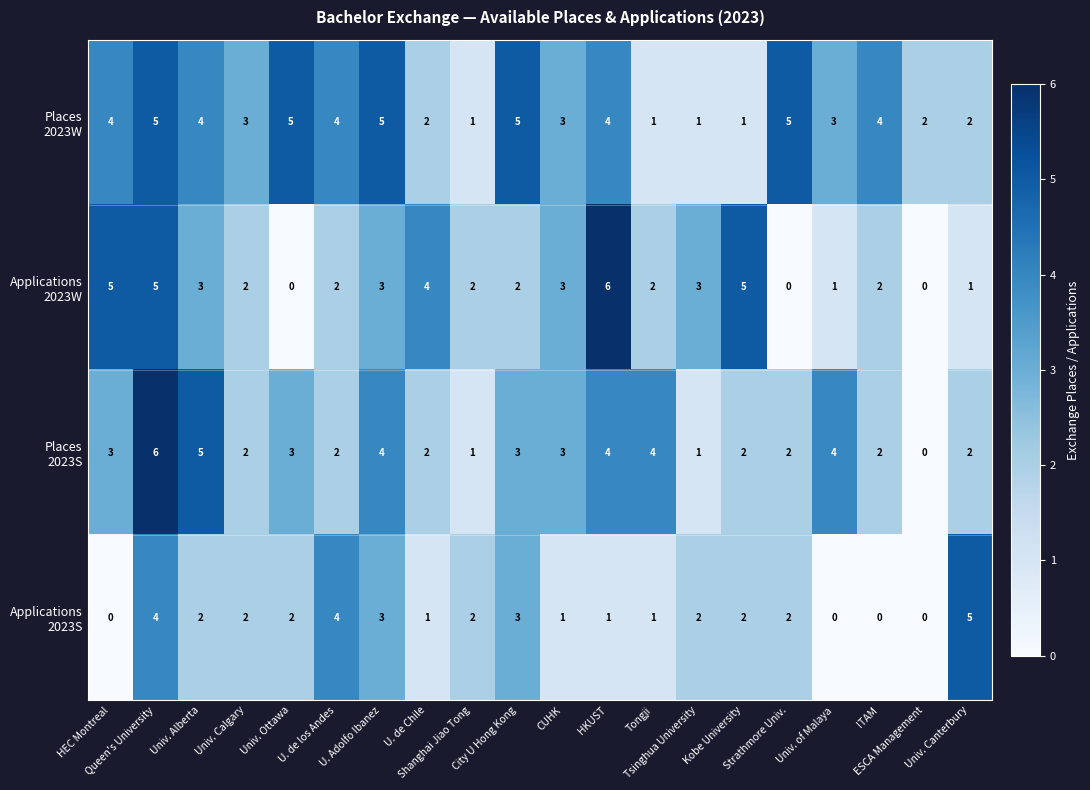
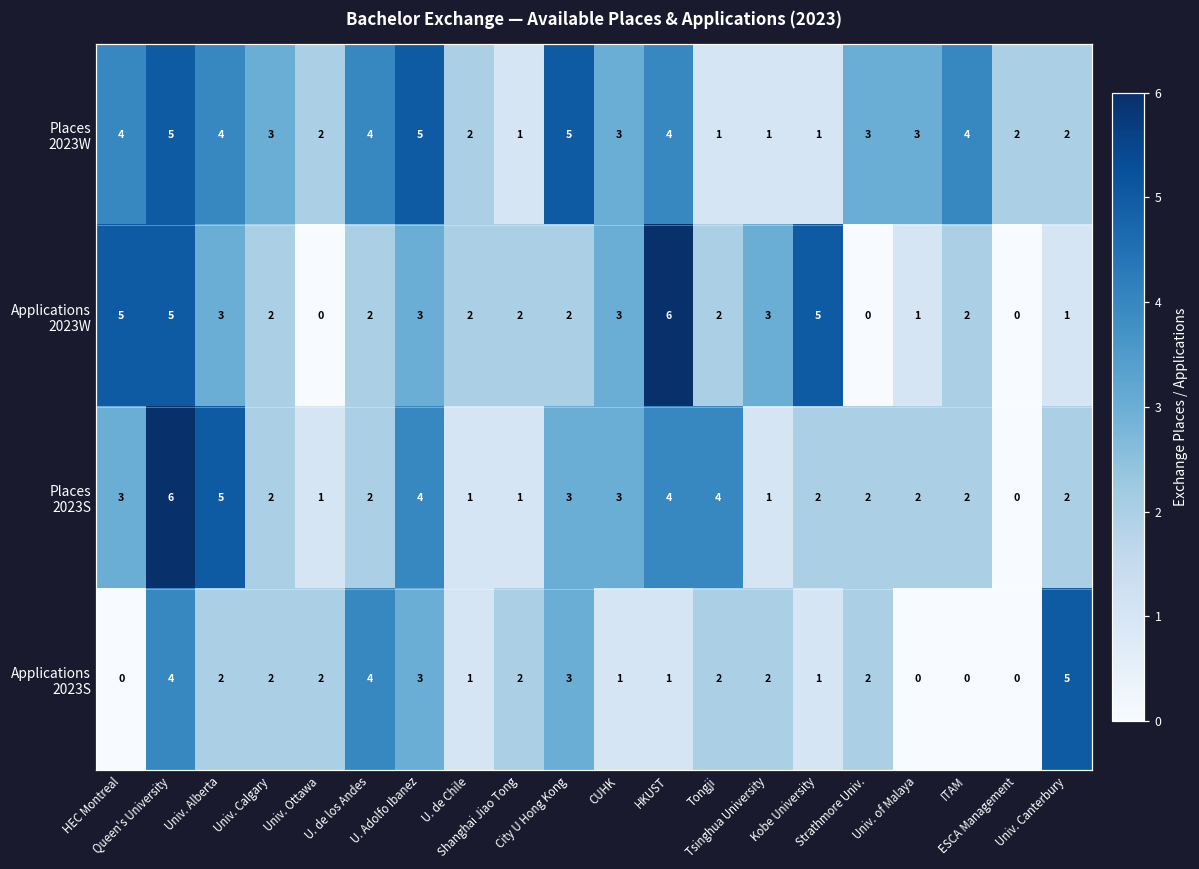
Places 2023W, Univ. Ottawa: 5 -> 2
Places 2023W, Strathmore Univ.: 5 -> 3
Applications 2023W, U. de Chile: 4 -> 2
Places 2023S, Univ. Ottawa: 3 -> 1
Places 2023S, U. de Chile: 2 -> 1
Places 2023S, Univ. of Malaya: 4 -> 2
Applications 2023S, Tongji: 1 -> 2
Applications 2023S, Kobe University: 2 -> 1
